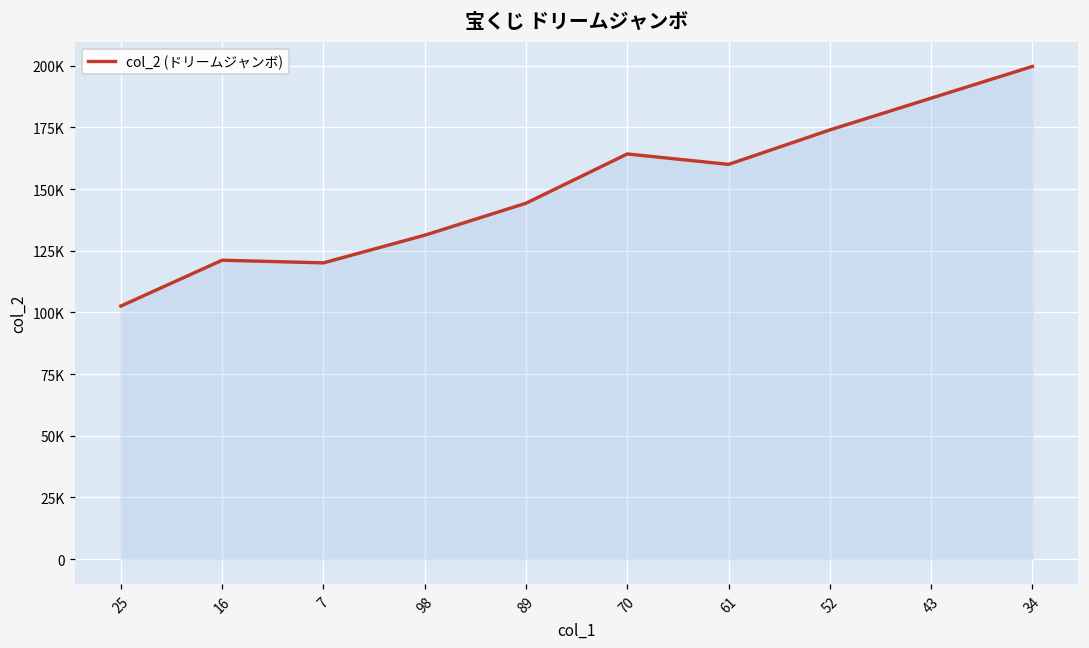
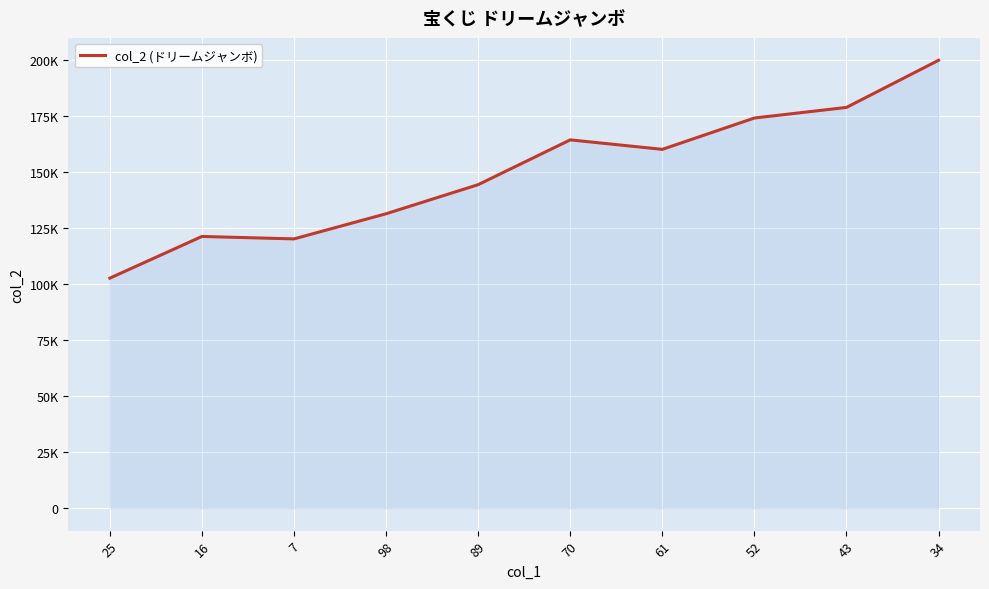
43: 187000 -> 179000
